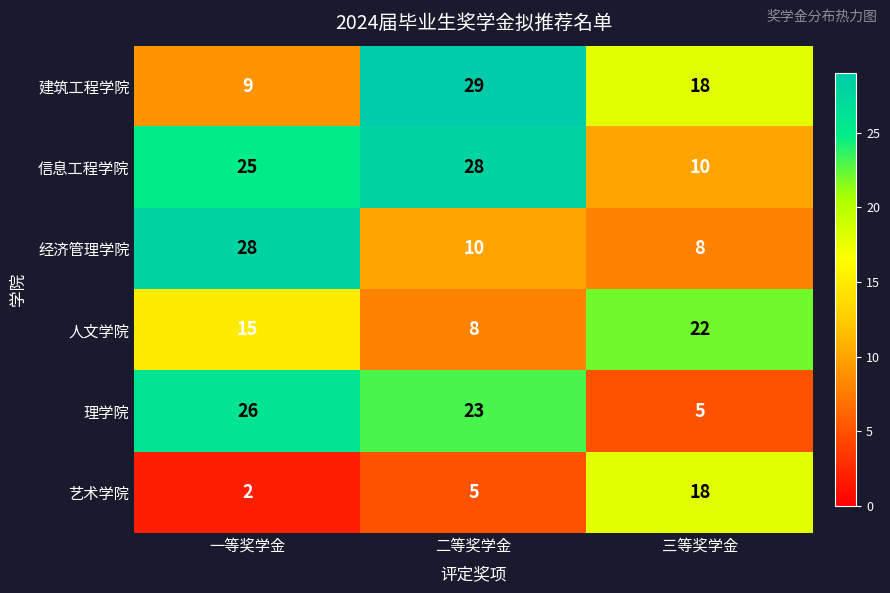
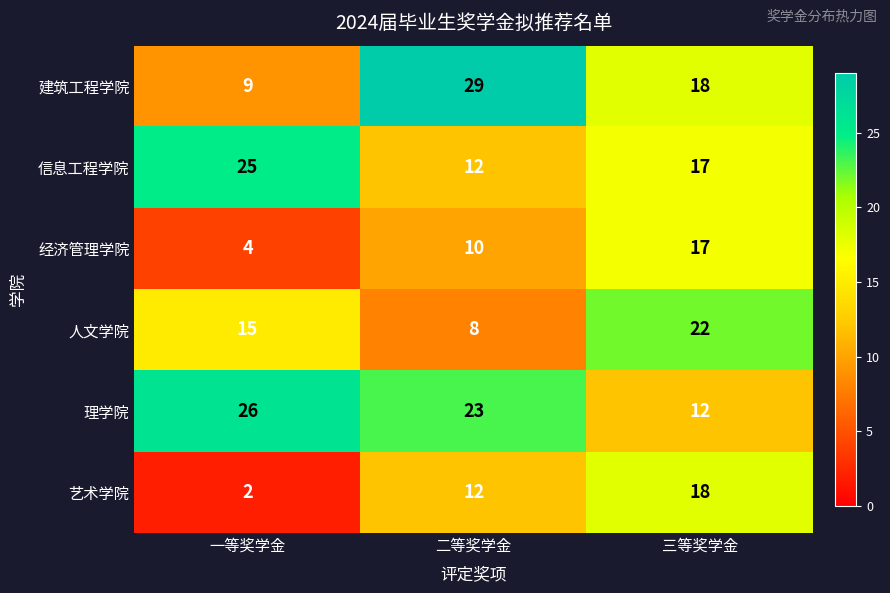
信息工程学院, 二等奖学金: 28 -> 12
信息工程学院, 三等奖学金: 10 -> 17
经济管理学院, 一等奖学金: 28 -> 4
经济管理学院, 三等奖学金: 8 -> 17
理学院, 三等奖学金: 5 -> 12
艺术学院, 二等奖学金: 5 -> 12
